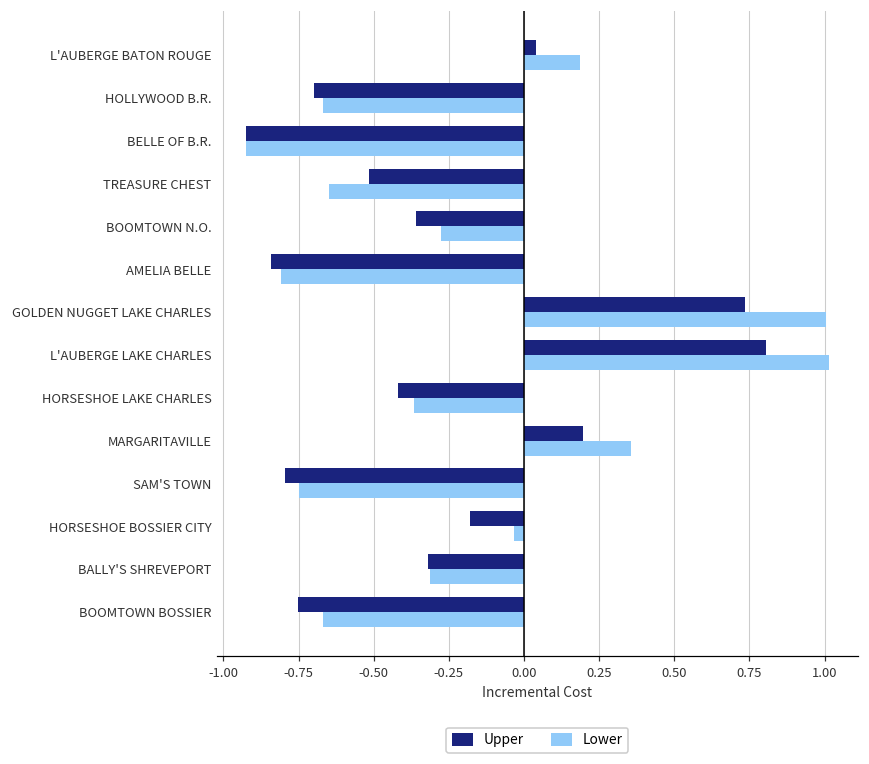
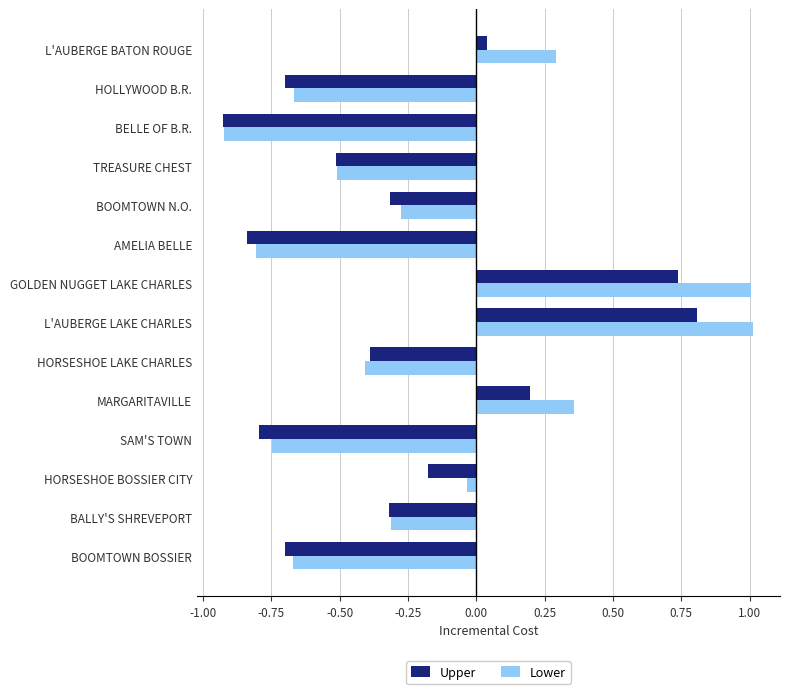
Lower, L'AUBERGE BATON ROUGE: 0.19 -> 0.29
Lower, TREASURE CHEST: -0.65 -> -0.51
Upper, BOOMTOWN N.O.: -0.36 -> -0.32
Upper, HORSESHOE LAKE CHARLES: -0.42 -> -0.39
Lower, HORSESHOE LAKE CHARLES: -0.37 -> -0.41
Upper, BOOMTOWN BOSSIER: -0.75 -> -0.70
